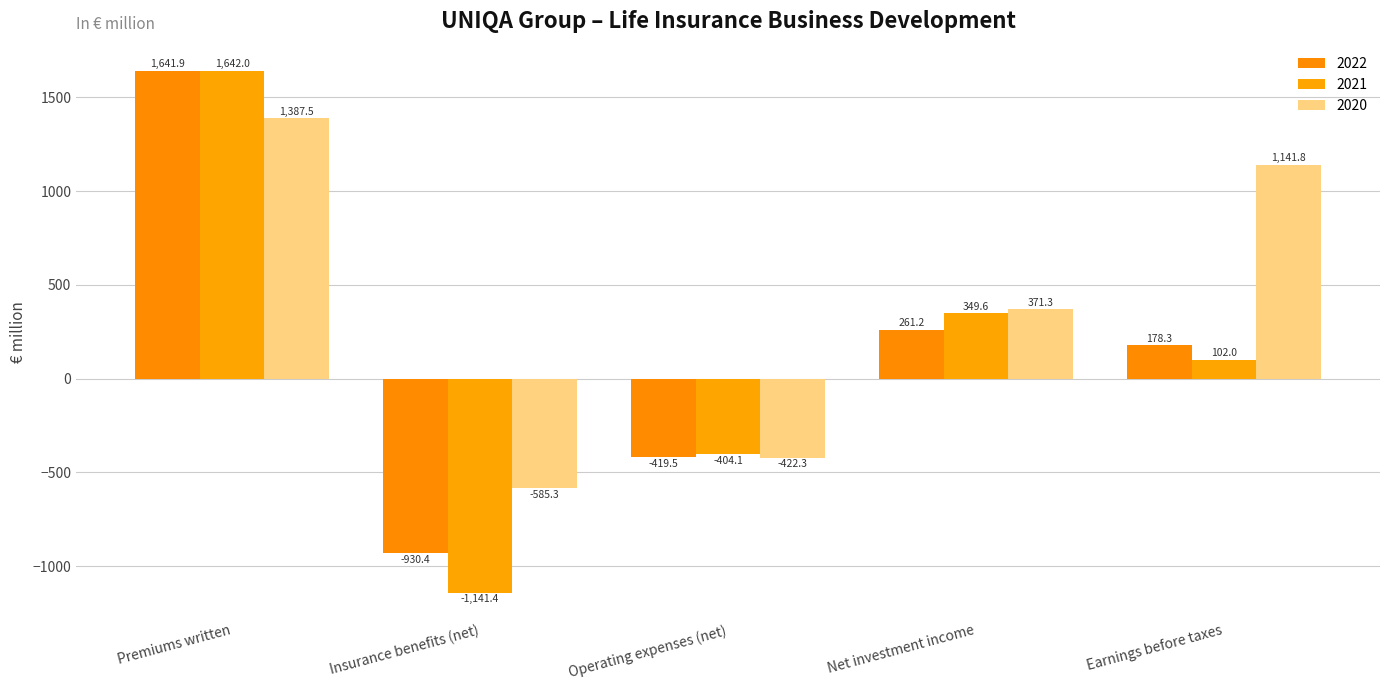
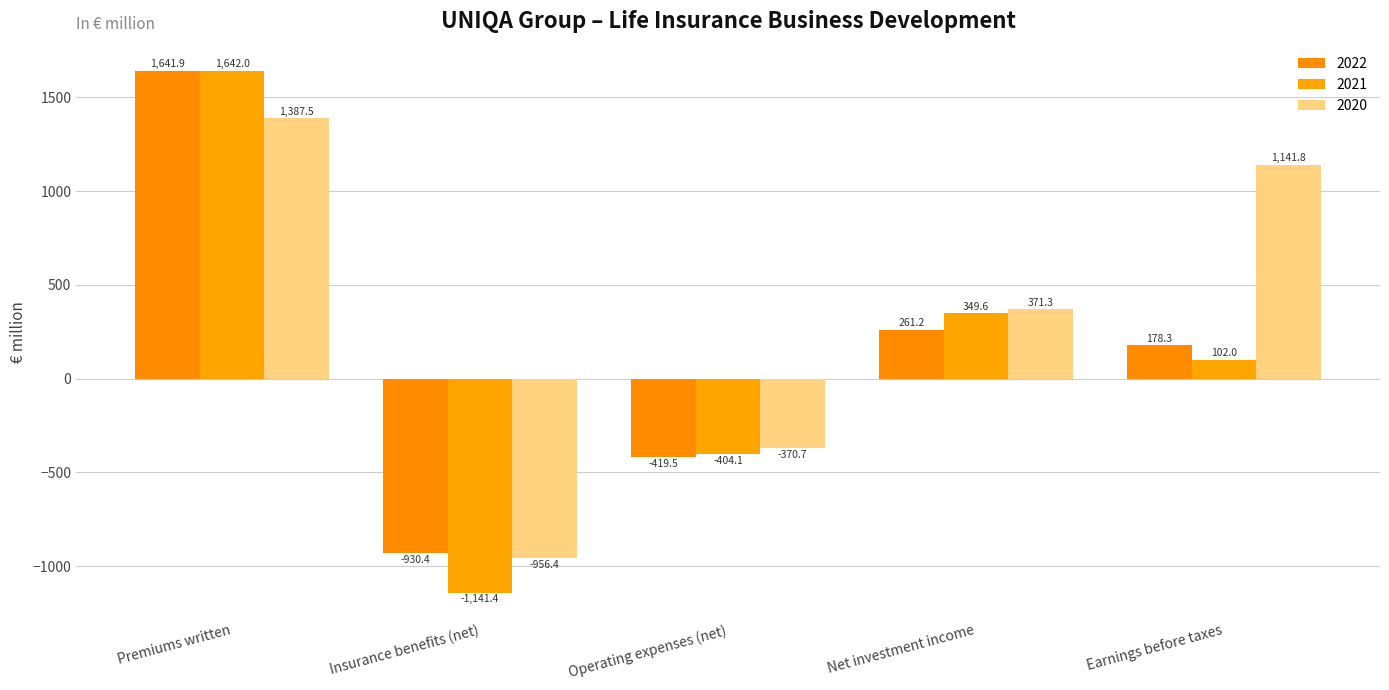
2020, Insurance benefits (net): -585.3 -> -956.4
2020, Operating expenses (net): -422.3 -> -370.7
